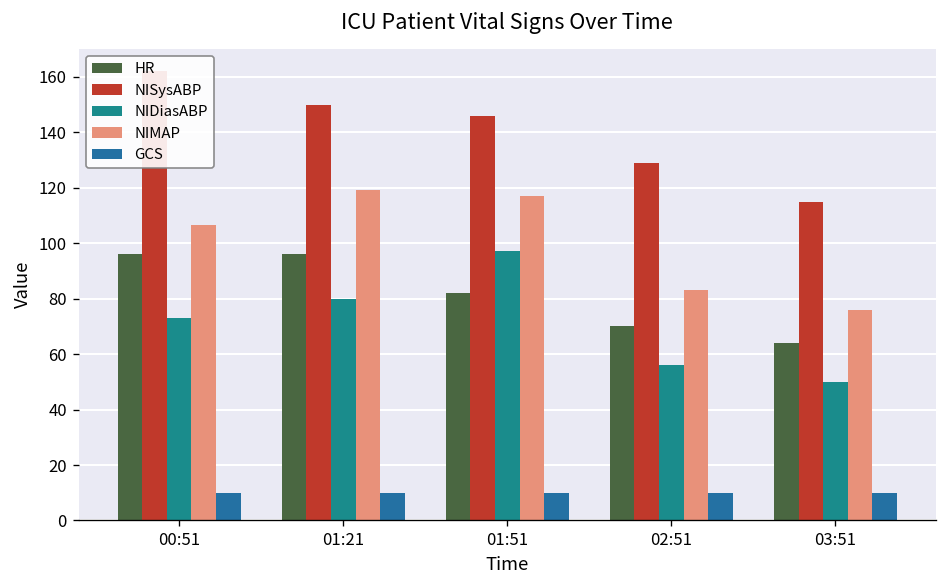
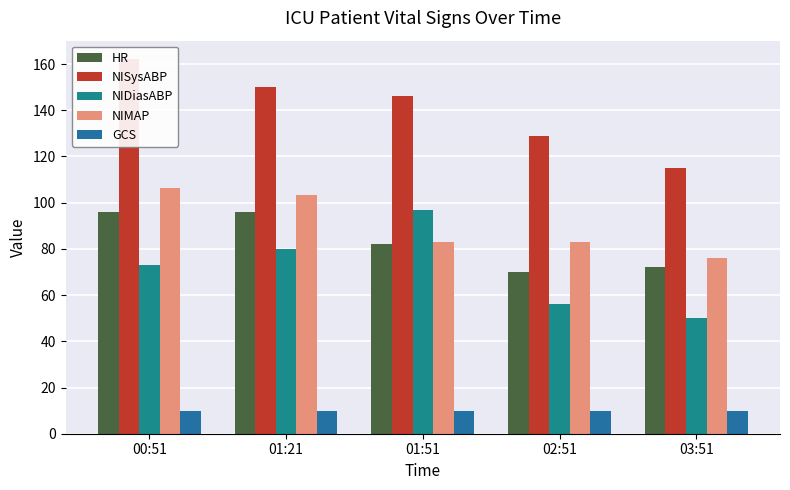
NIMAP, 01:21: 119 -> 103
NIMAP, 01:51: 117 -> 83
HR, 03:51: 64 -> 72
